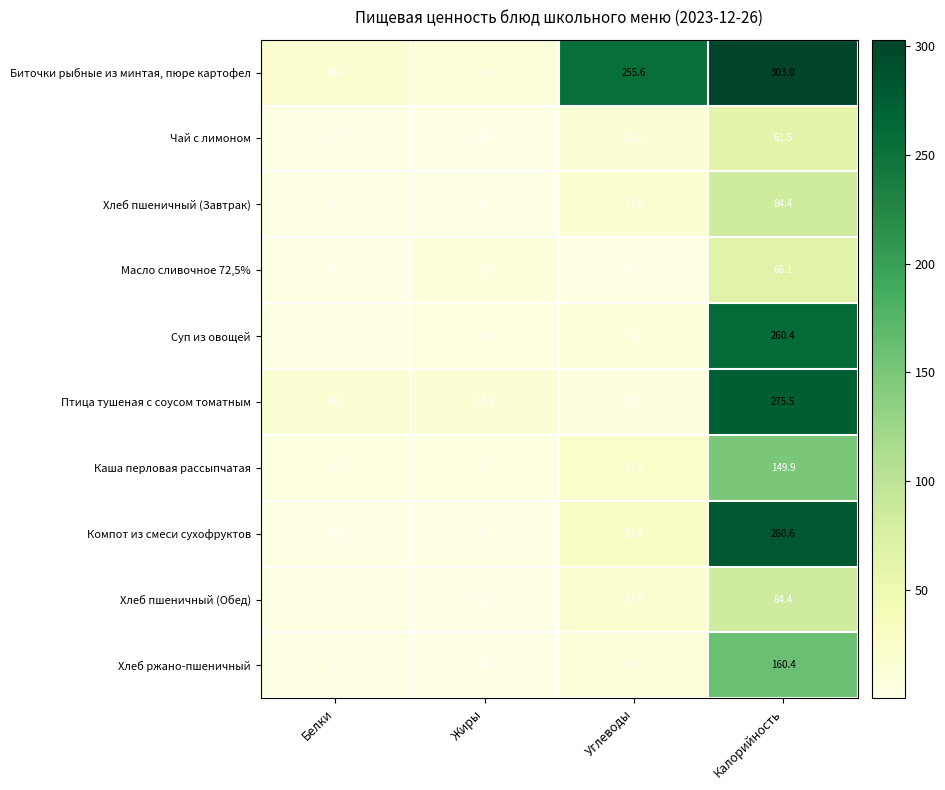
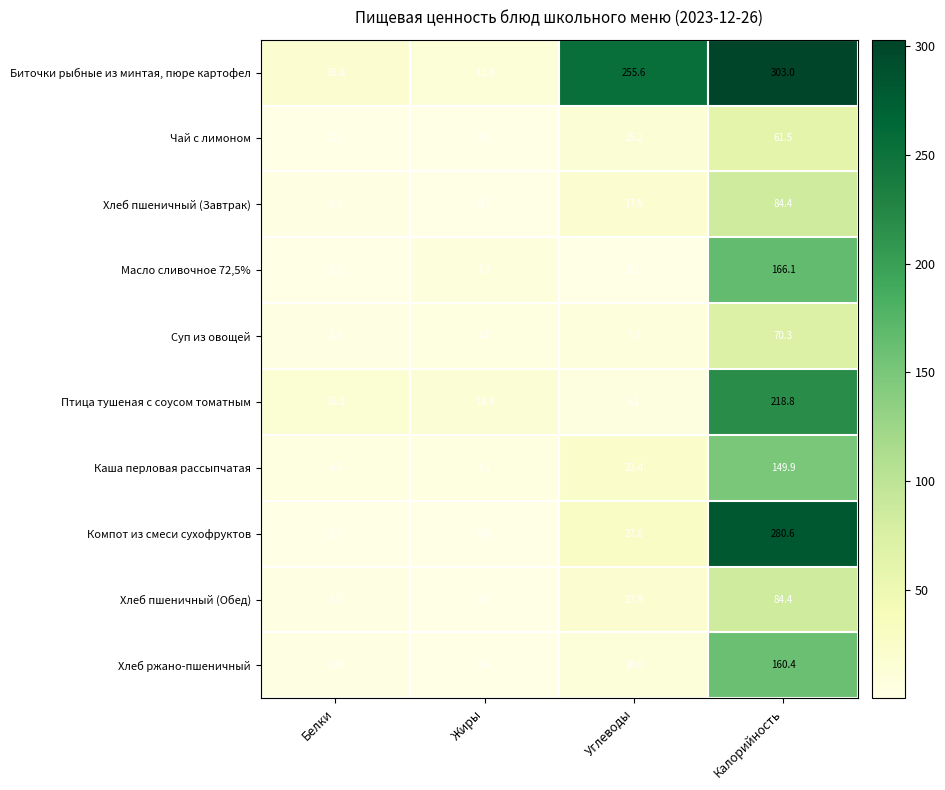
Масло сливочное 72,5%, Калорийность: 66.1 -> 166.1
Суп из овощей, Калорийность: 260.4 -> 70.3
Птица тушеная с соусом томатным, Калорийность: 275.5 -> 218.8
